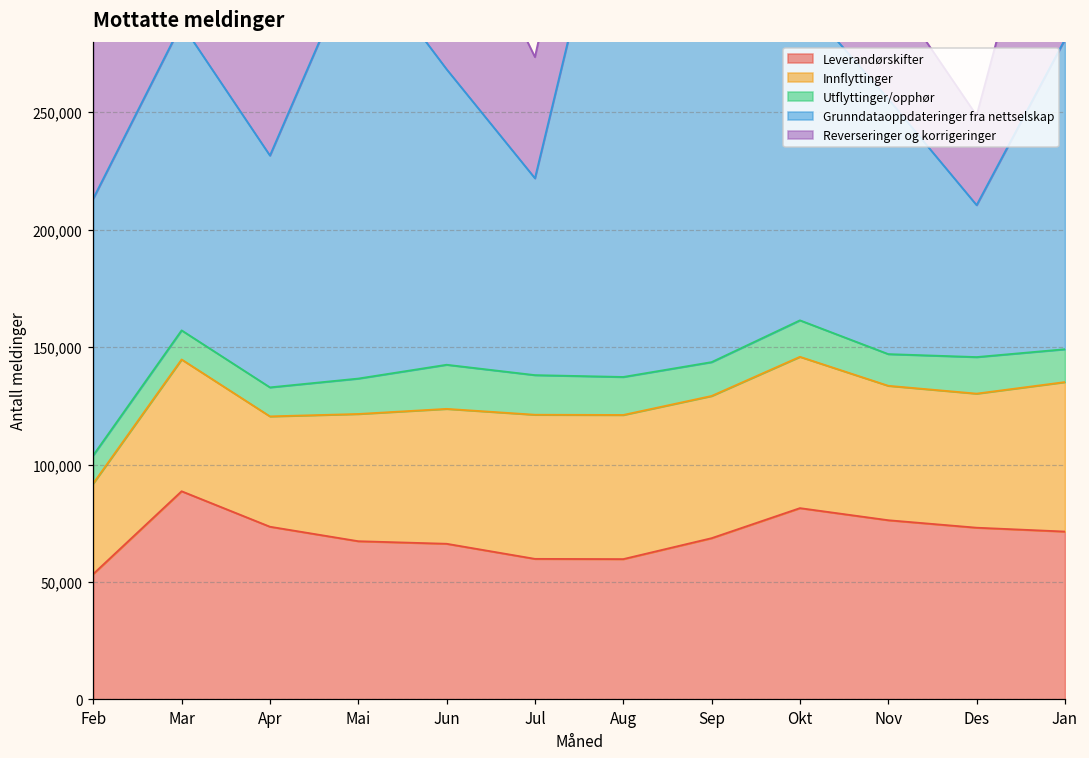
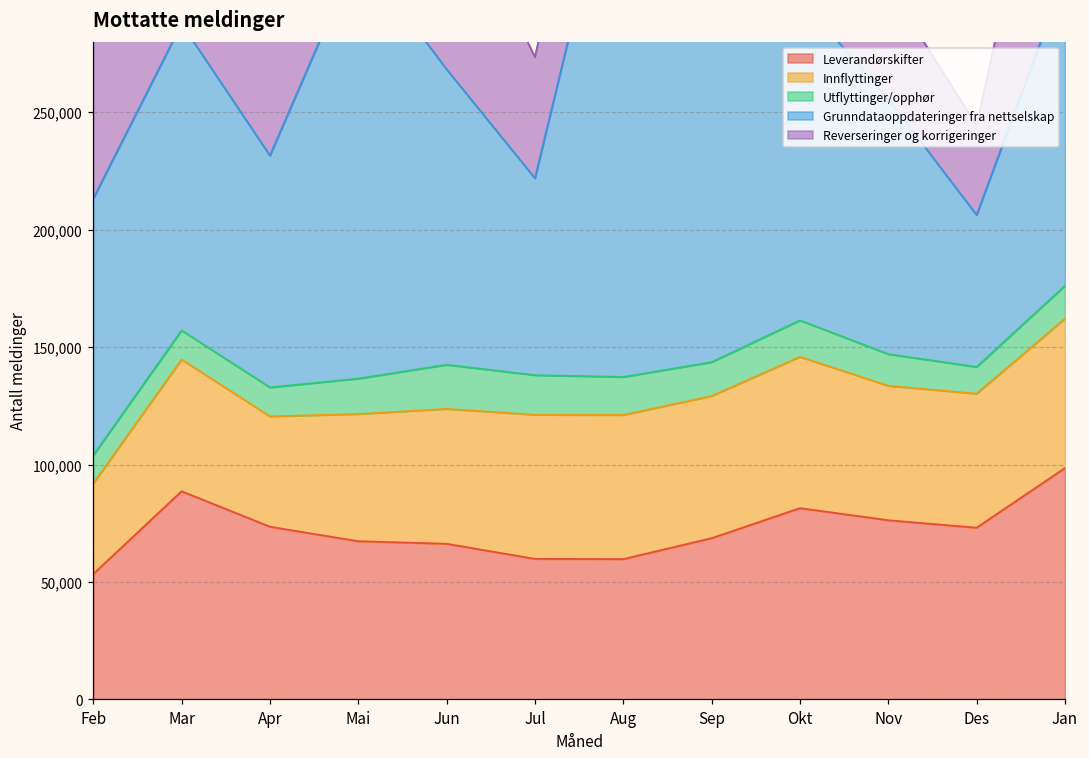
Utflyttinger/opphør, Des: 16,000 -> 11,000
Leverandørskifter, Jan: 71,000 -> 98,000
